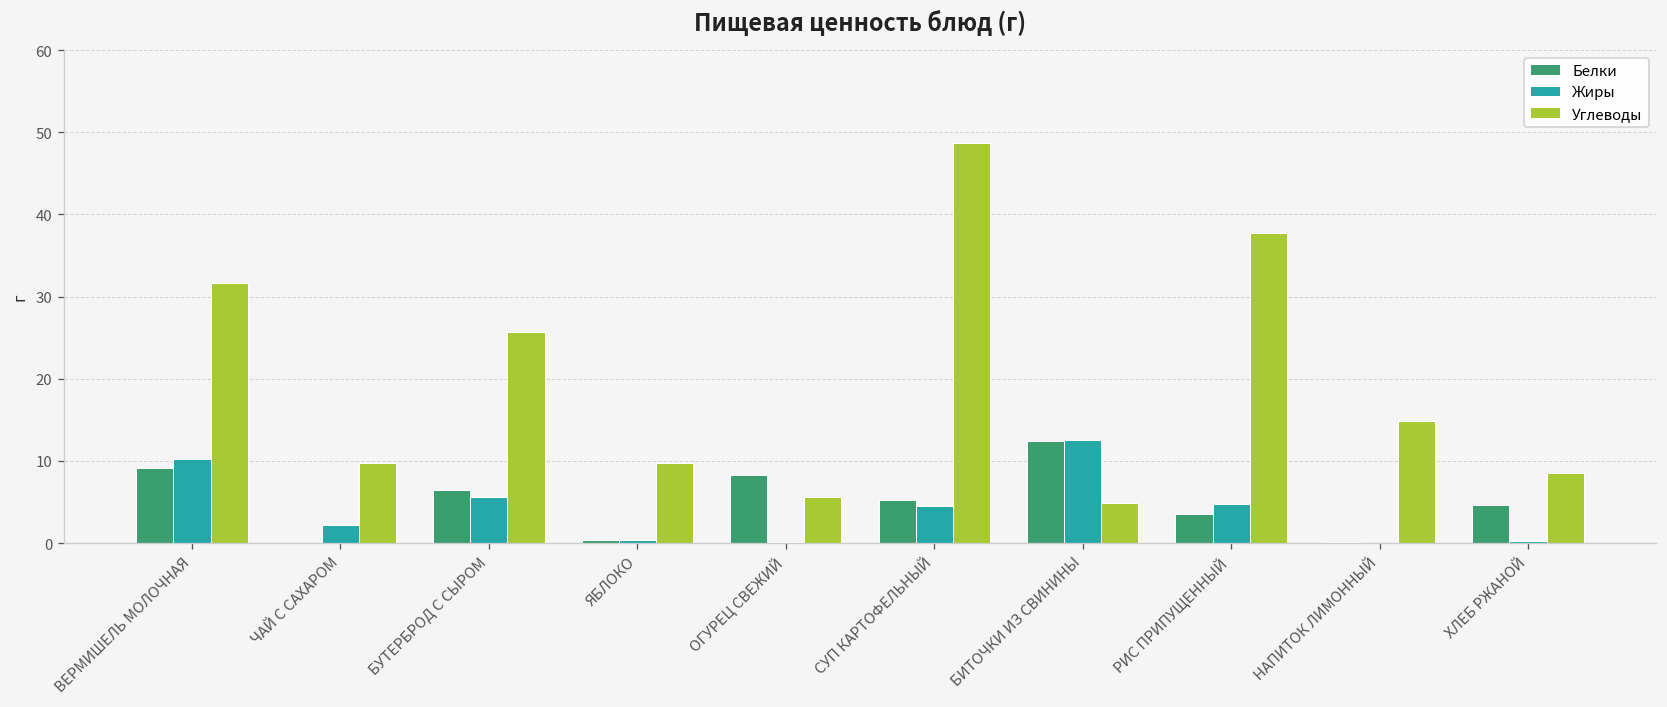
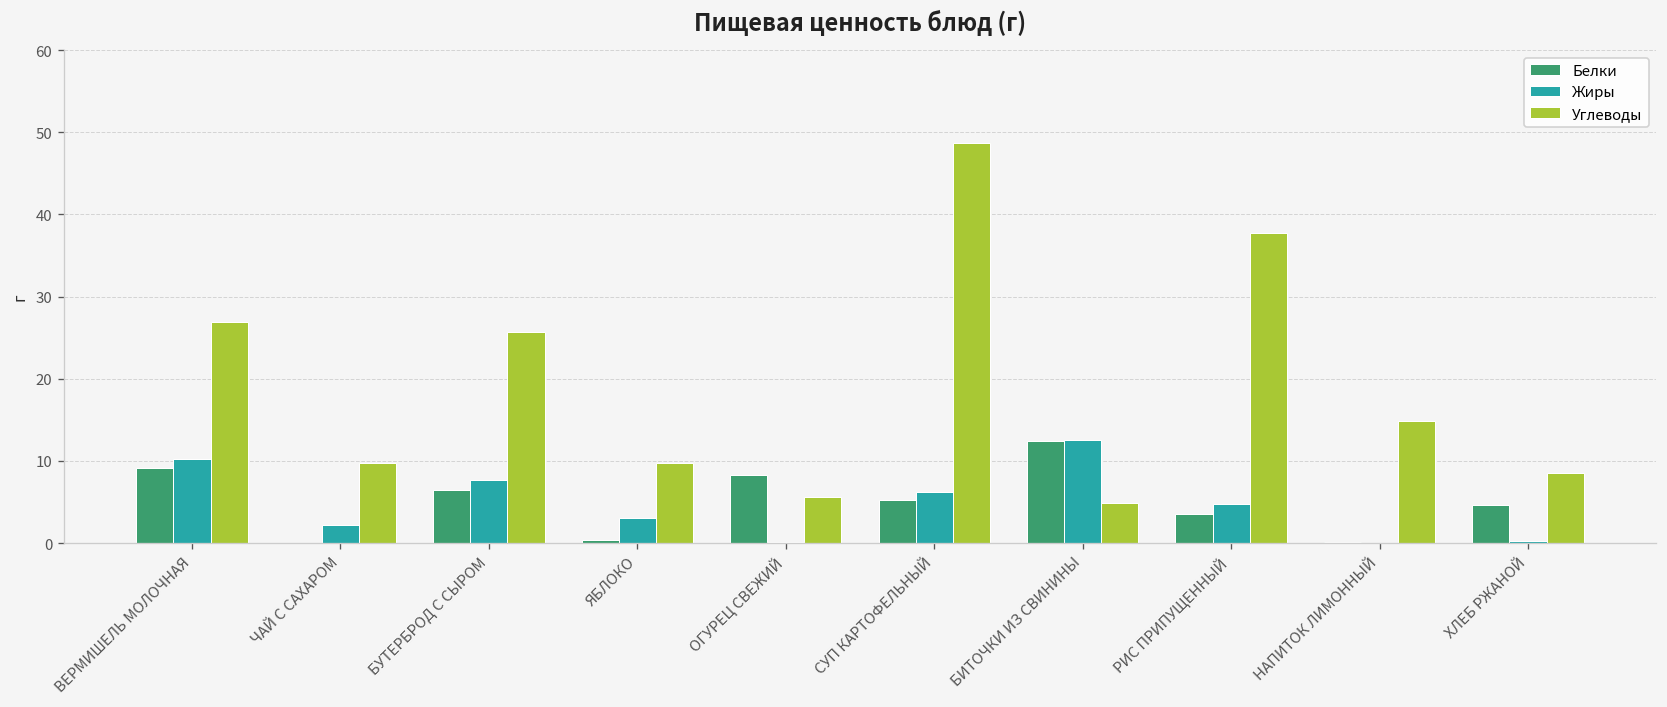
Углеводы, ВЕРМИШЕЛЬ МОЛОЧНАЯ: 32 -> 27
Жиры, БУТЕРБРОД С СЫРОМ: 6 -> 8
Жиры, ЯБЛОКО: 0 -> 3
Жиры, СУП КАРТОФЕЛЬНЫЙ: 5 -> 6
